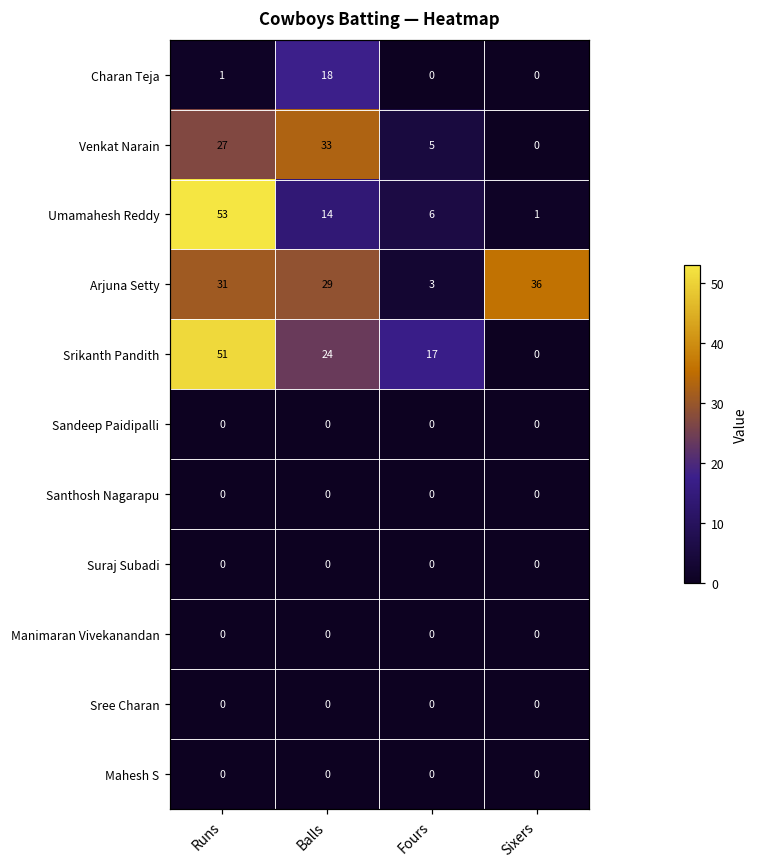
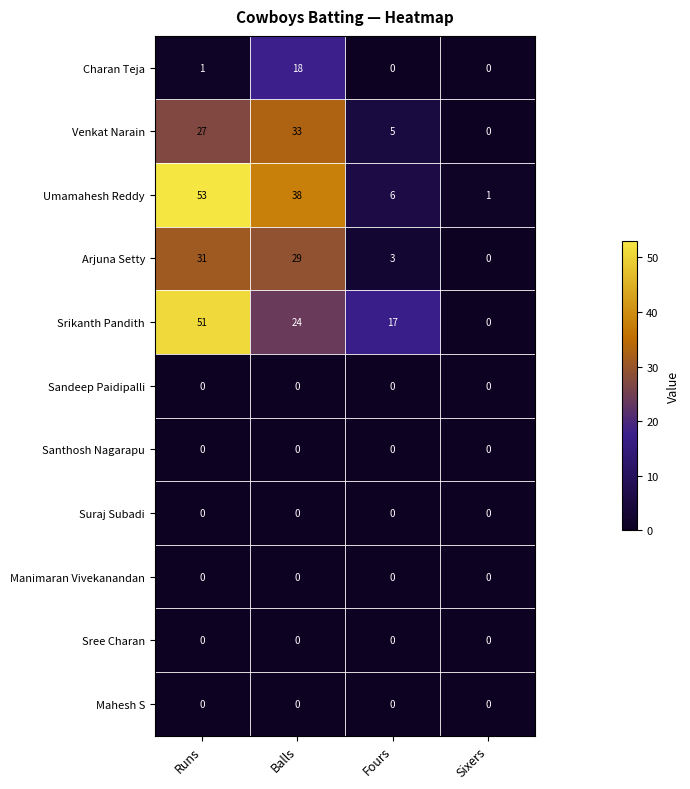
Umamahesh Reddy, Balls: 14 -> 38
Arjuna Setty, Sixers: 36 -> 0
